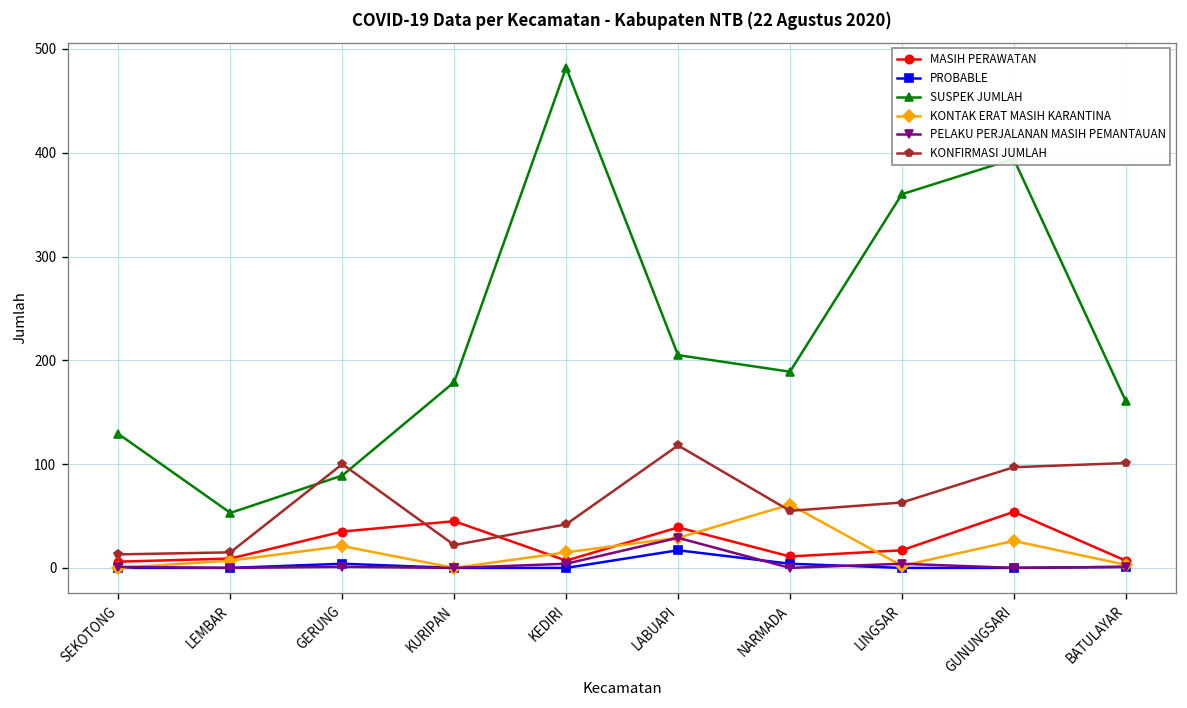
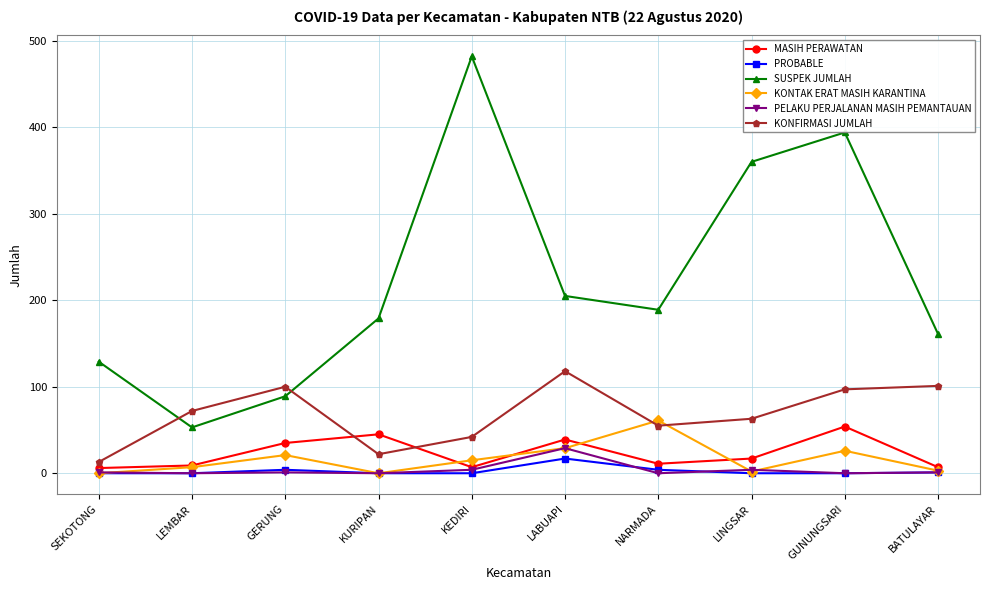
KONFIRMASI JUMLAH, LEMBAR: 20 -> 70
